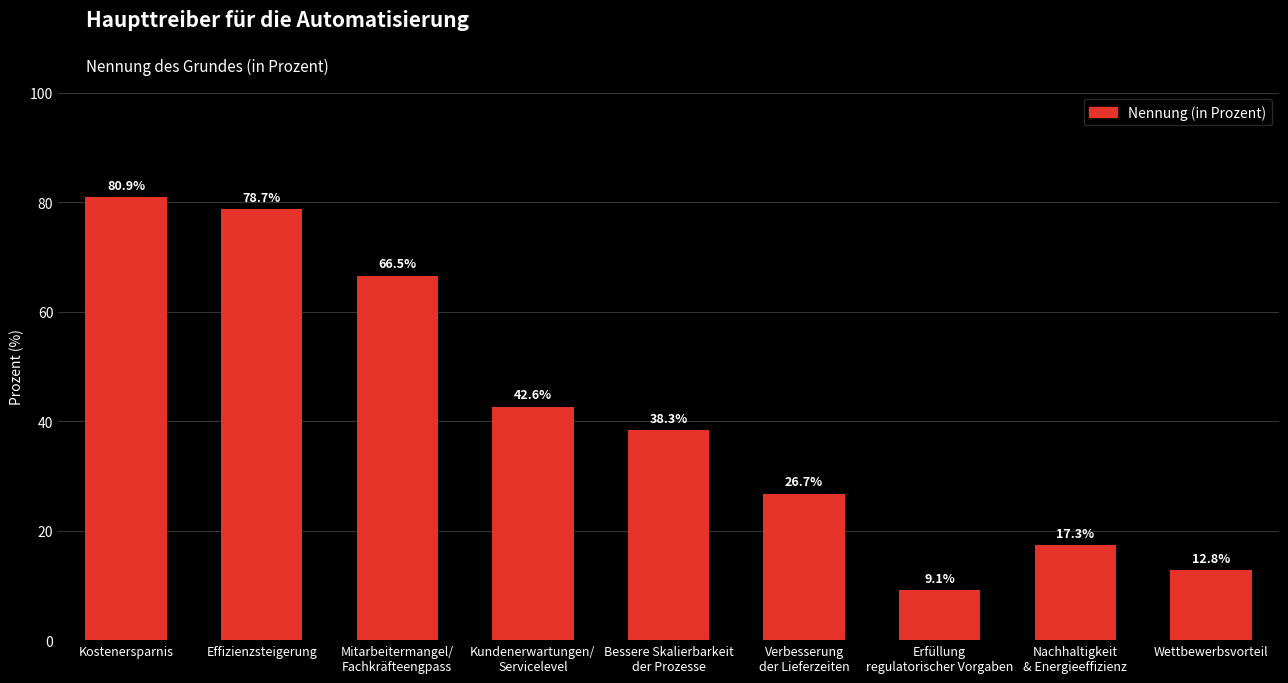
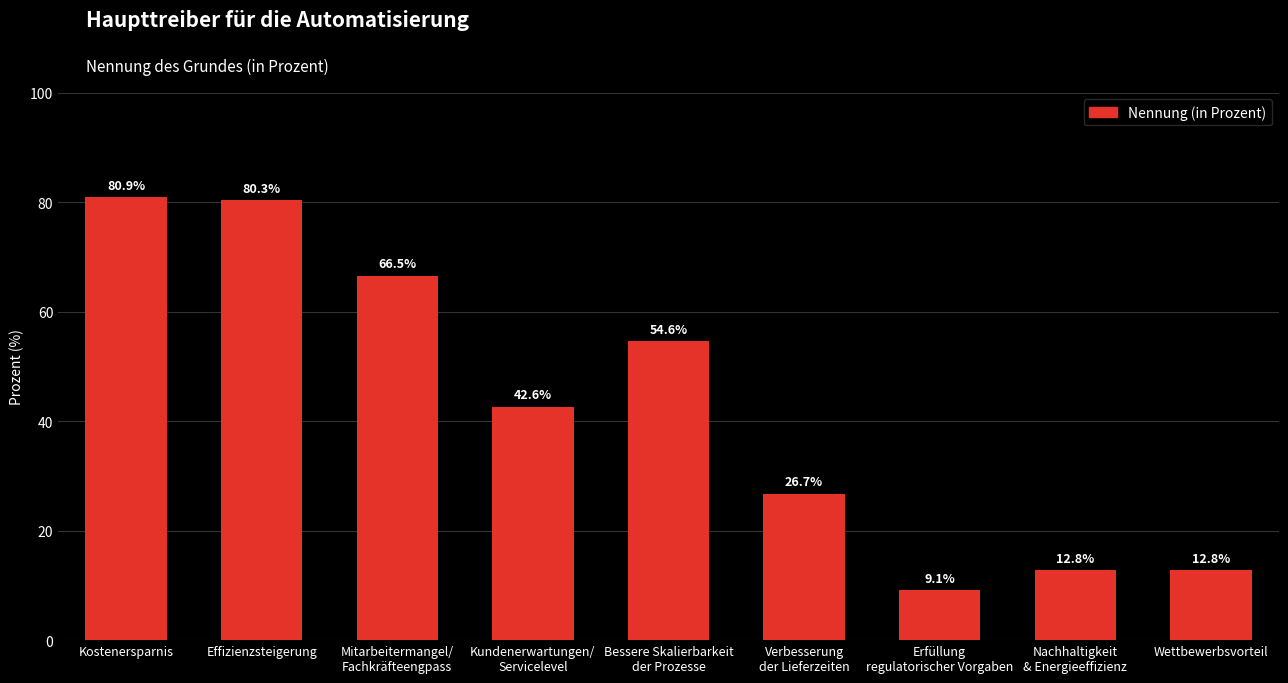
Effizienzsteigerung: 78.7% -> 80.3%
Bessere Skalierbarkeit der Prozesse: 38.3% -> 54.6%
Nachhaltigkeit & Energieeffizienz: 17.3% -> 12.8%
